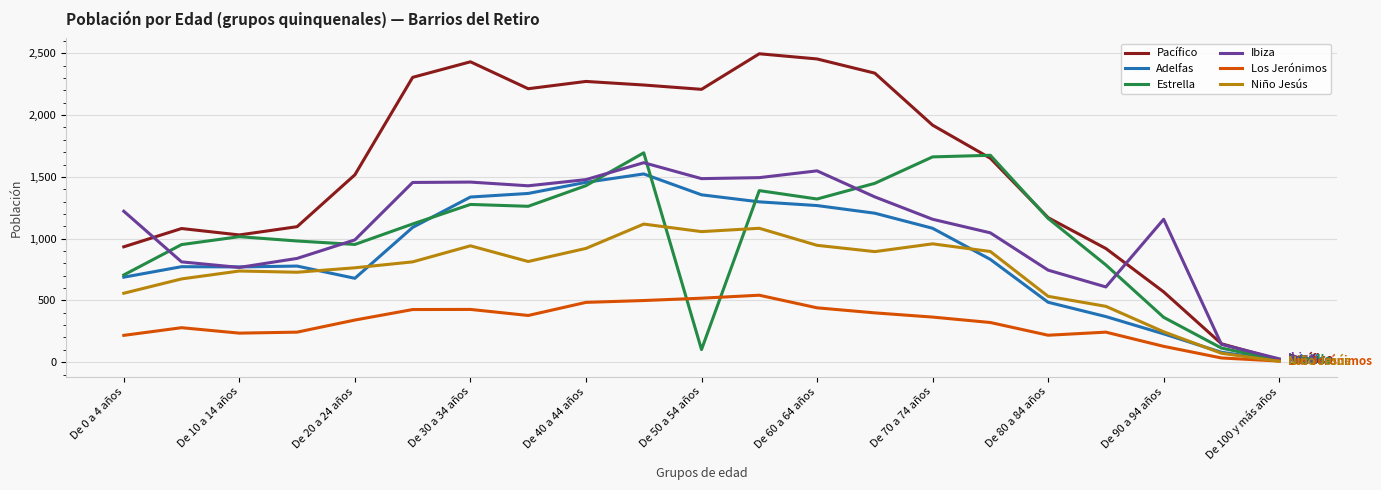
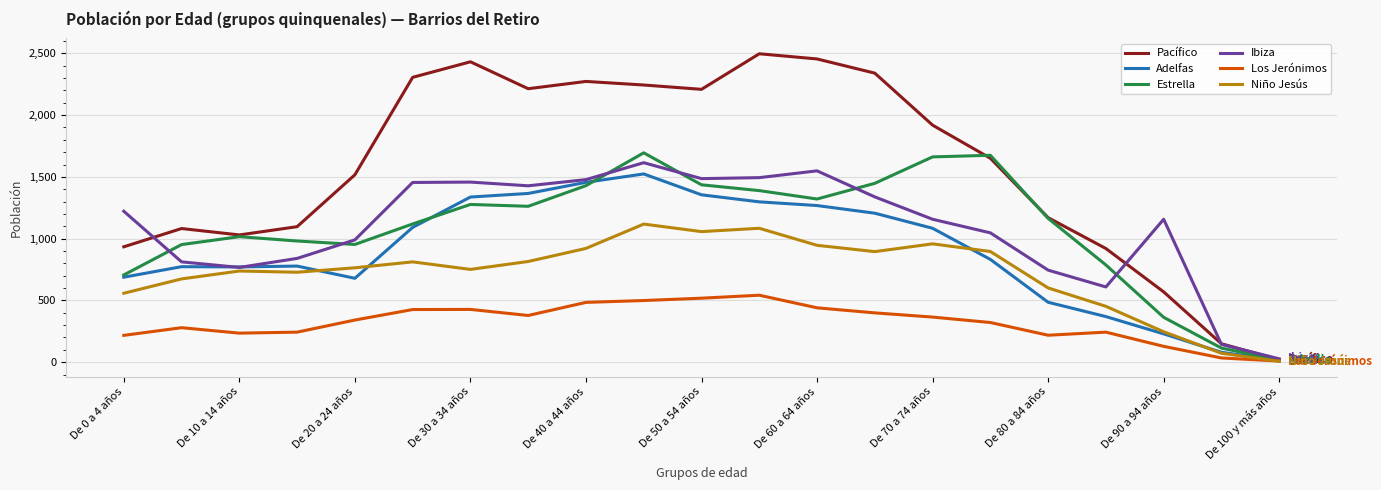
Niño Jesús, De 30 a 34 años: 940 -> 750
Estrella, De 50 a 54 años: 100 -> 1,440
Niño Jesús, De 80 a 84 años: 530 -> 600
